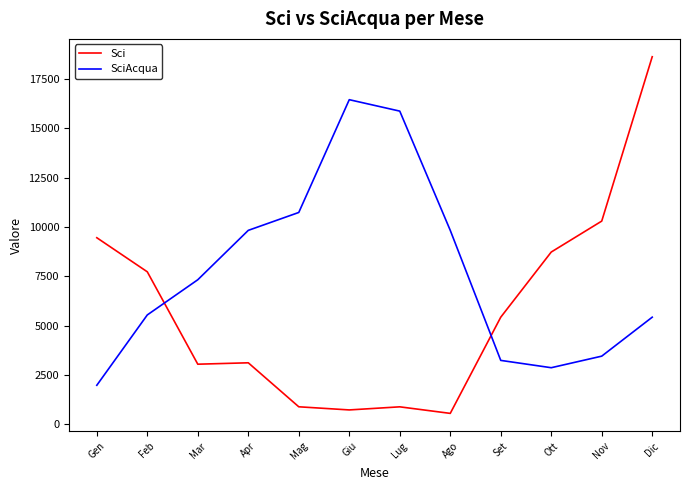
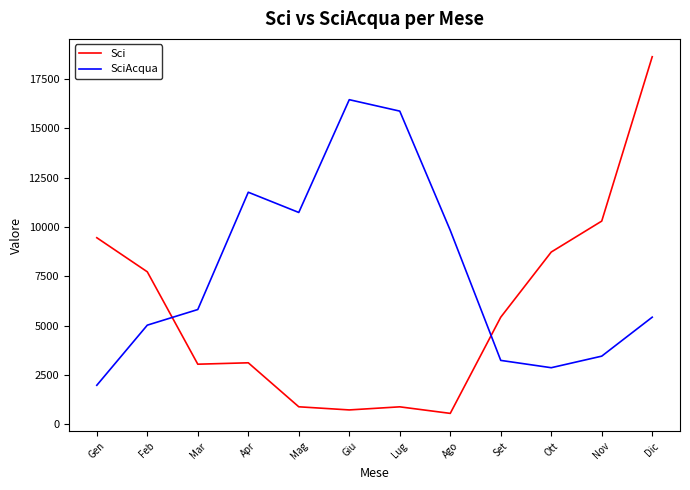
SciAcqua, Feb: 5500 -> 5000
SciAcqua, Mar: 7300 -> 5800
SciAcqua, Apr: 9800 -> 11800
